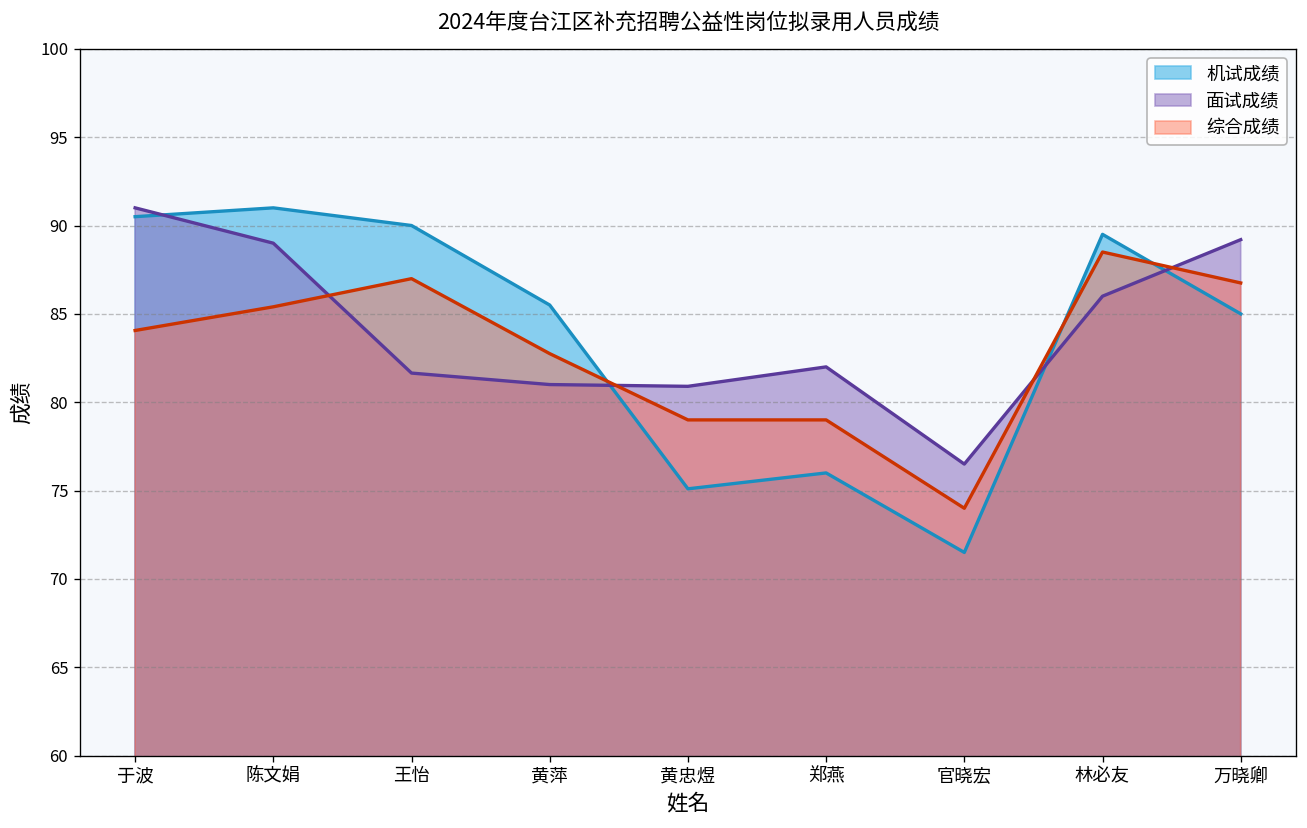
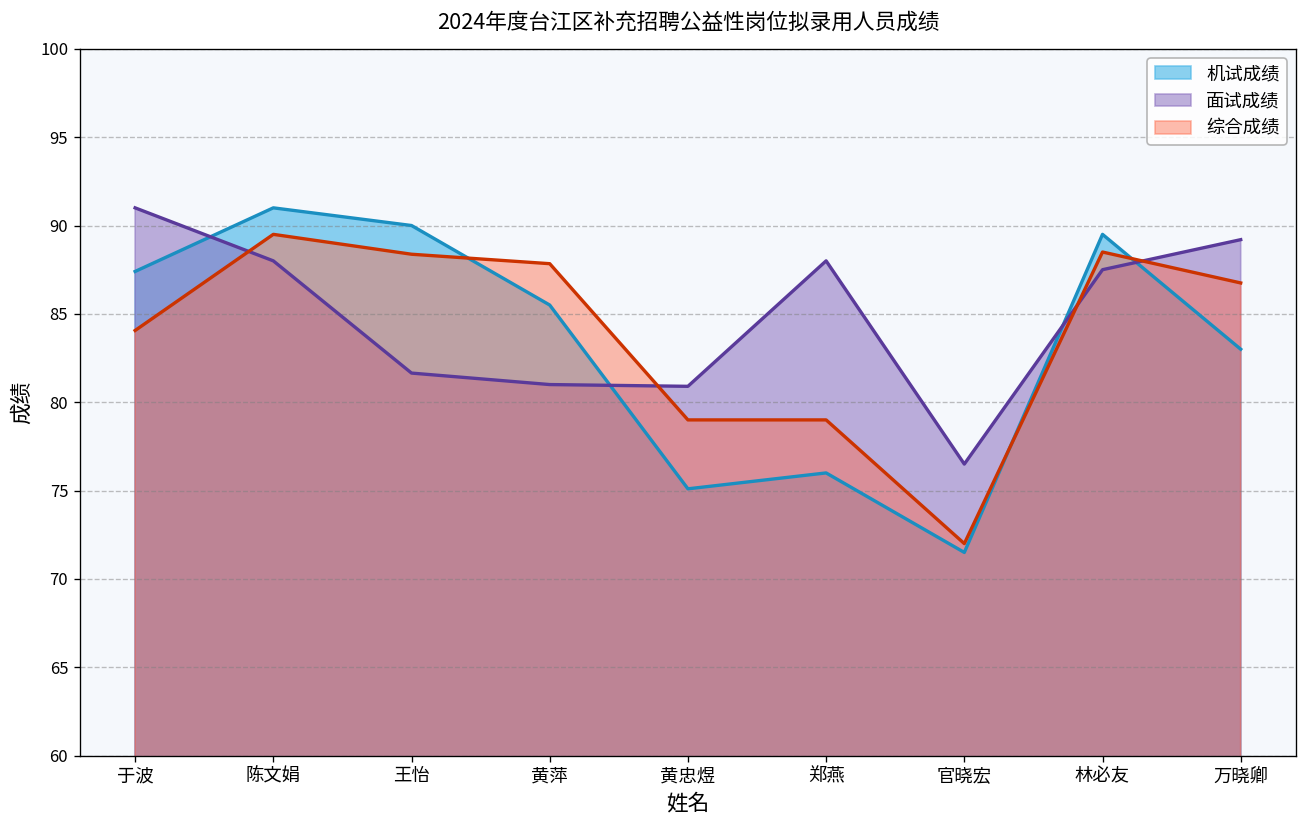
机试成绩, 于波: 90.5 -> 87.4
面试成绩, 陈文娟: 89 -> 88
综合成绩, 陈文娟: 85.4 -> 89.5
综合成绩, 王怡: 87.0 -> 88.4
综合成绩, 黄萍: 82.8 -> 87.8
面试成绩, 郑燕: 82 -> 88
综合成绩, 官晓宏: 74 -> 72
面试成绩, 林必友: 86.0 -> 87.5
机试成绩, 万晓卿: 85 -> 83
